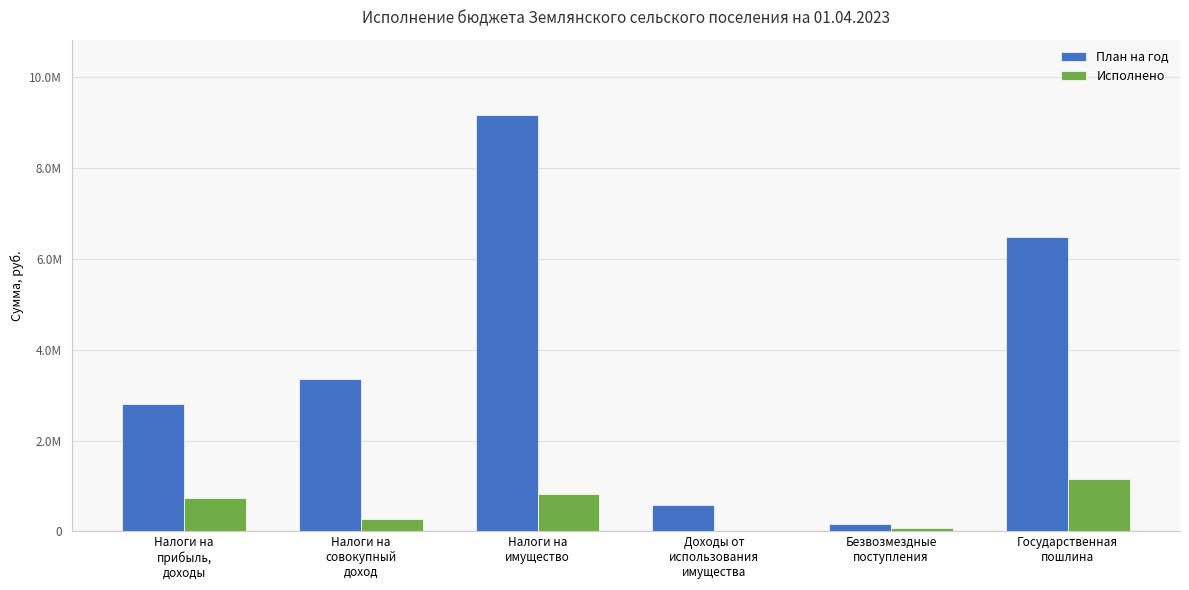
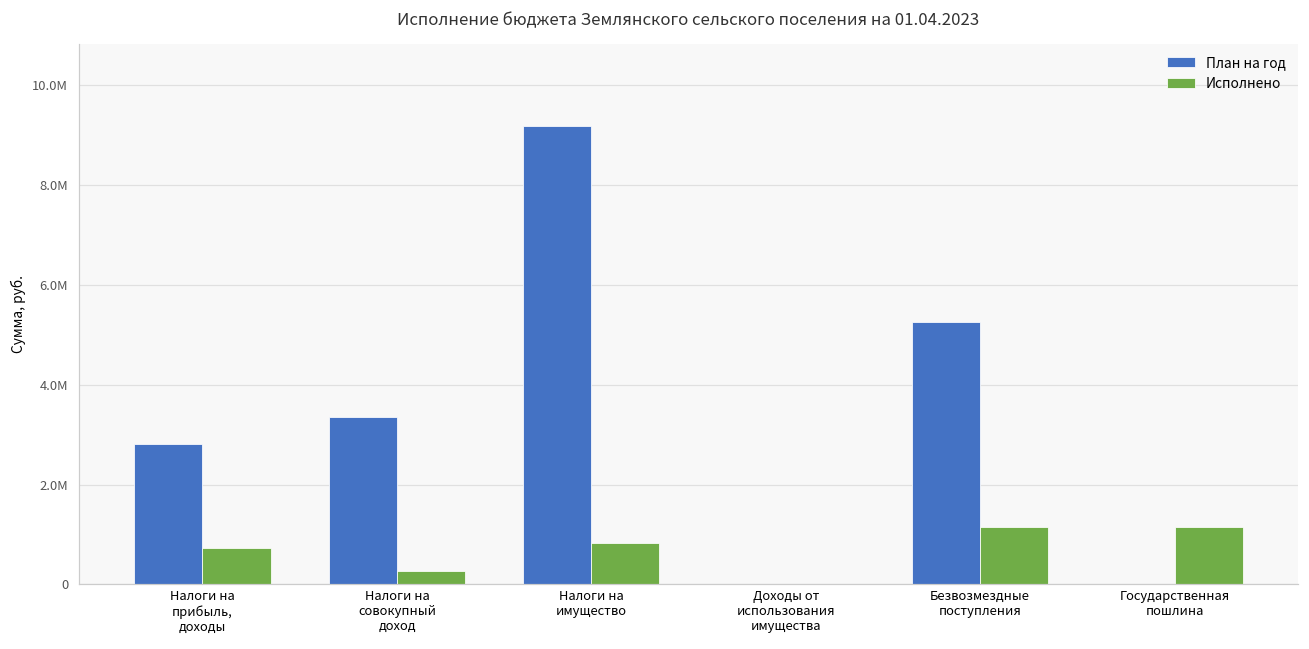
План на год, Доходы от использования имущества: 600000 -> 0
План на год, Безвозмездные поступления: 200000 -> 5300000
Исполнено, Безвозмездные поступления: 100000 -> 1200000
План на год, Государственная пошлина: 6500000 -> 0
